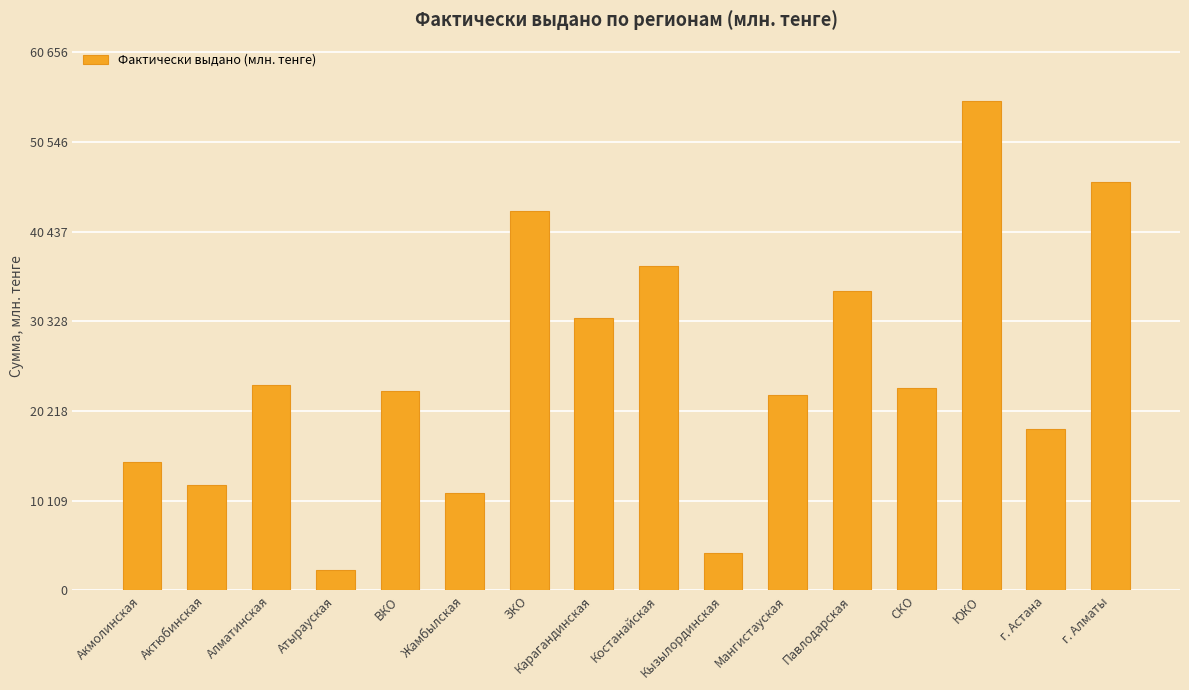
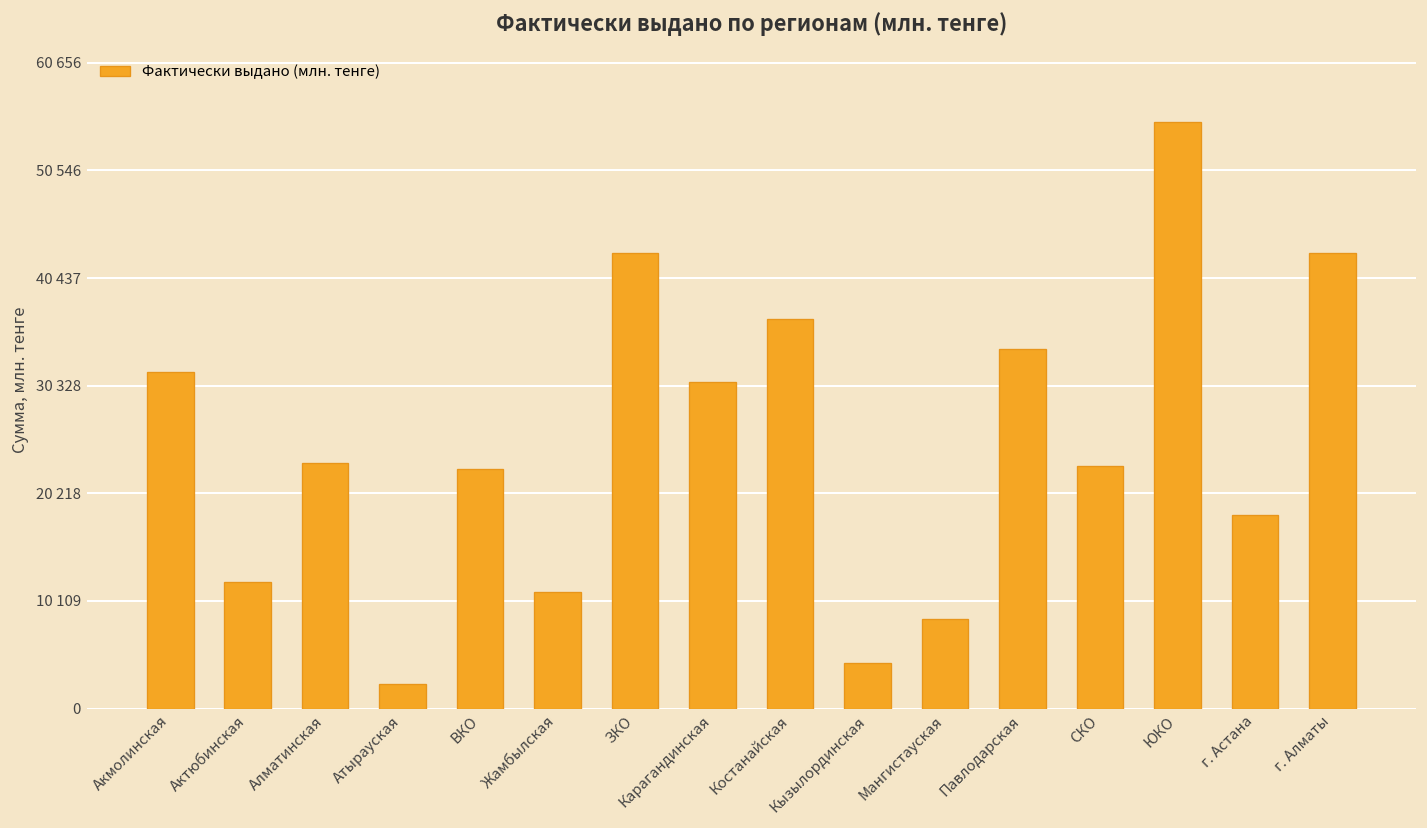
Акмолинская: 15000 -> 32000
Мангистауская: 22000 -> 8000
г. Алматы: 46000 -> 43000
